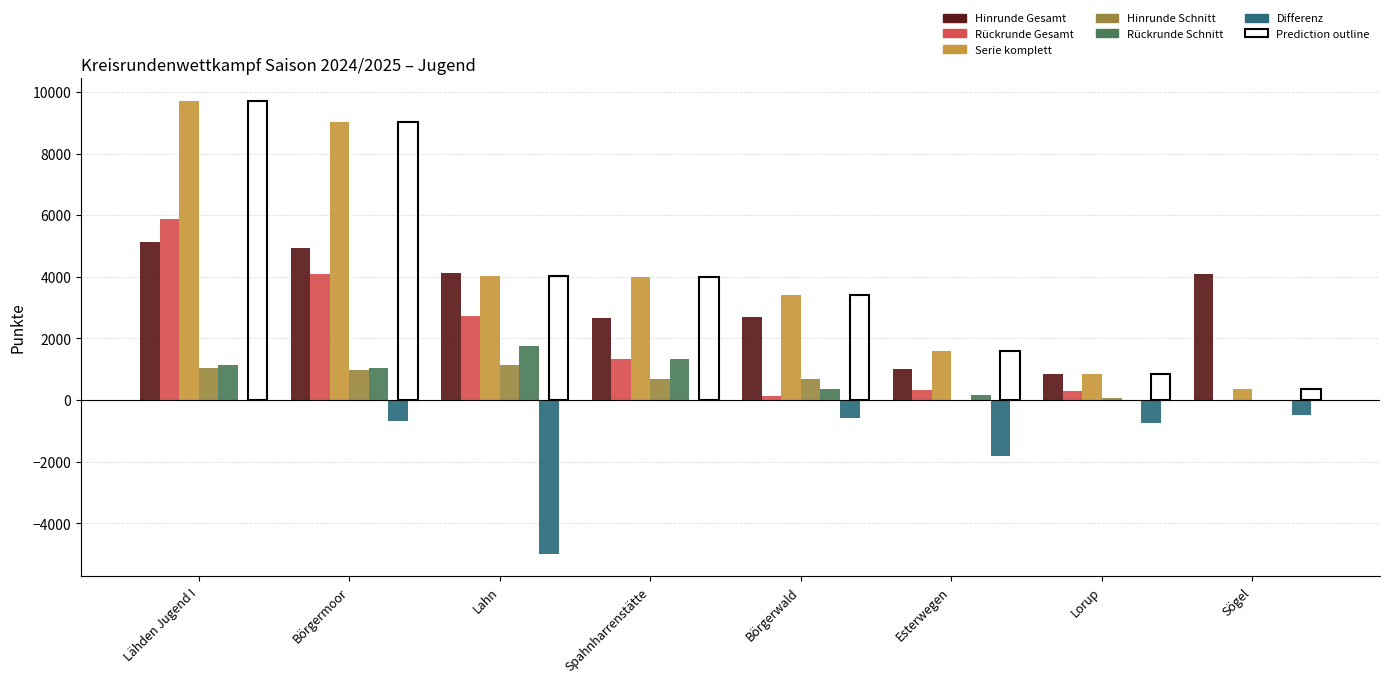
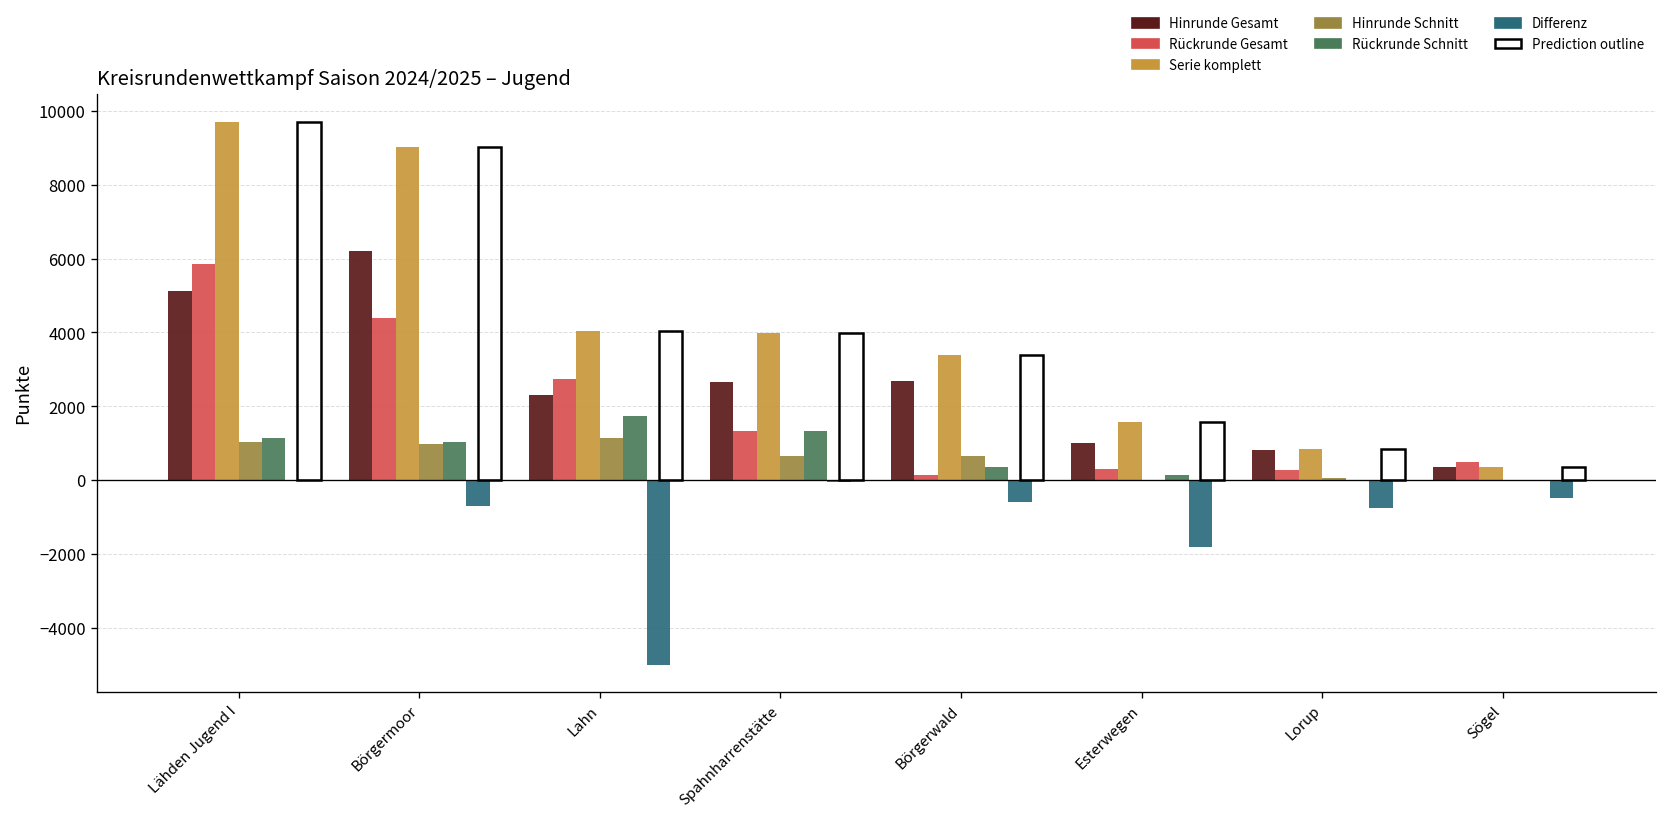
Hinrunde Gesamt, Börgermoor: 4900 -> 6200
Rückrunde Gesamt, Börgermoor: 4100 -> 4400
Hinrunde Gesamt, Lahn: 4100 -> 2300
Hinrunde Gesamt, Sögel: 4100 -> 400
Rückrunde Gesamt, Sögel: 0 -> 500
